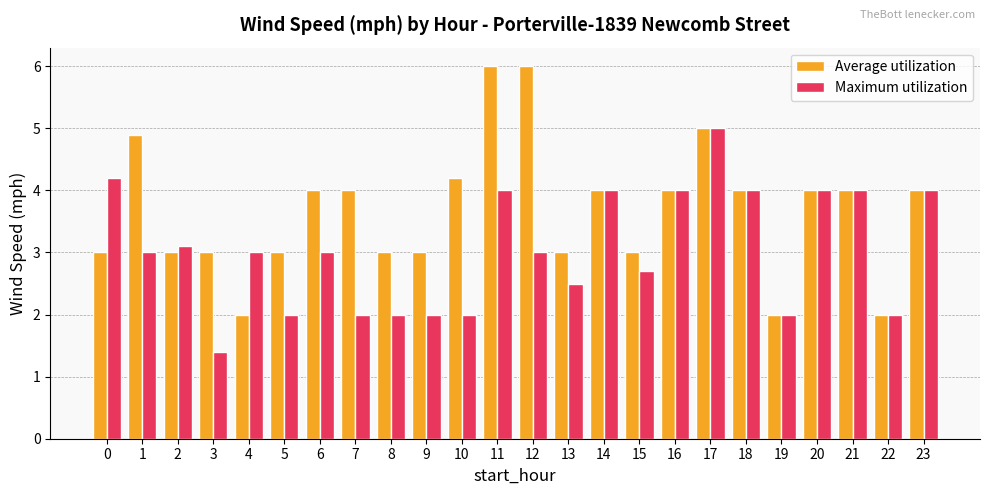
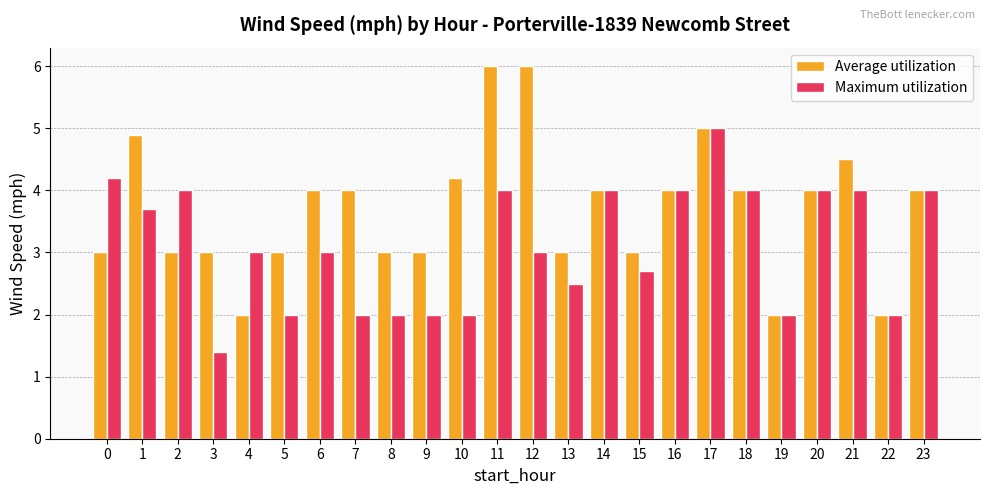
Maximum utilization, 1: 3.0 -> 3.7
Maximum utilization, 2: 3.1 -> 4.0
Average utilization, 21: 4.0 -> 4.5
